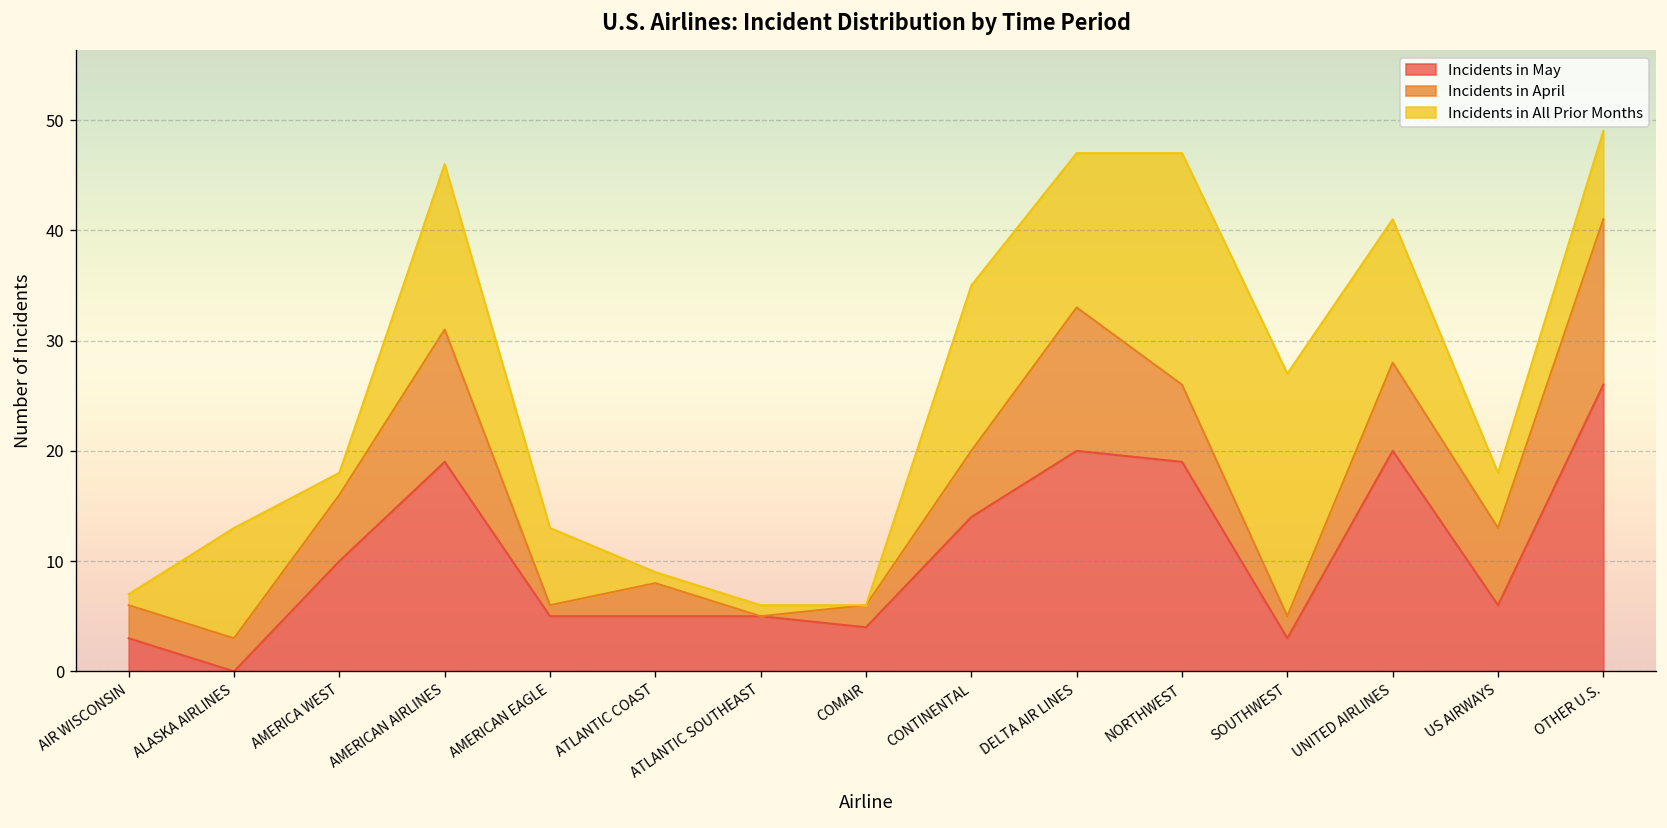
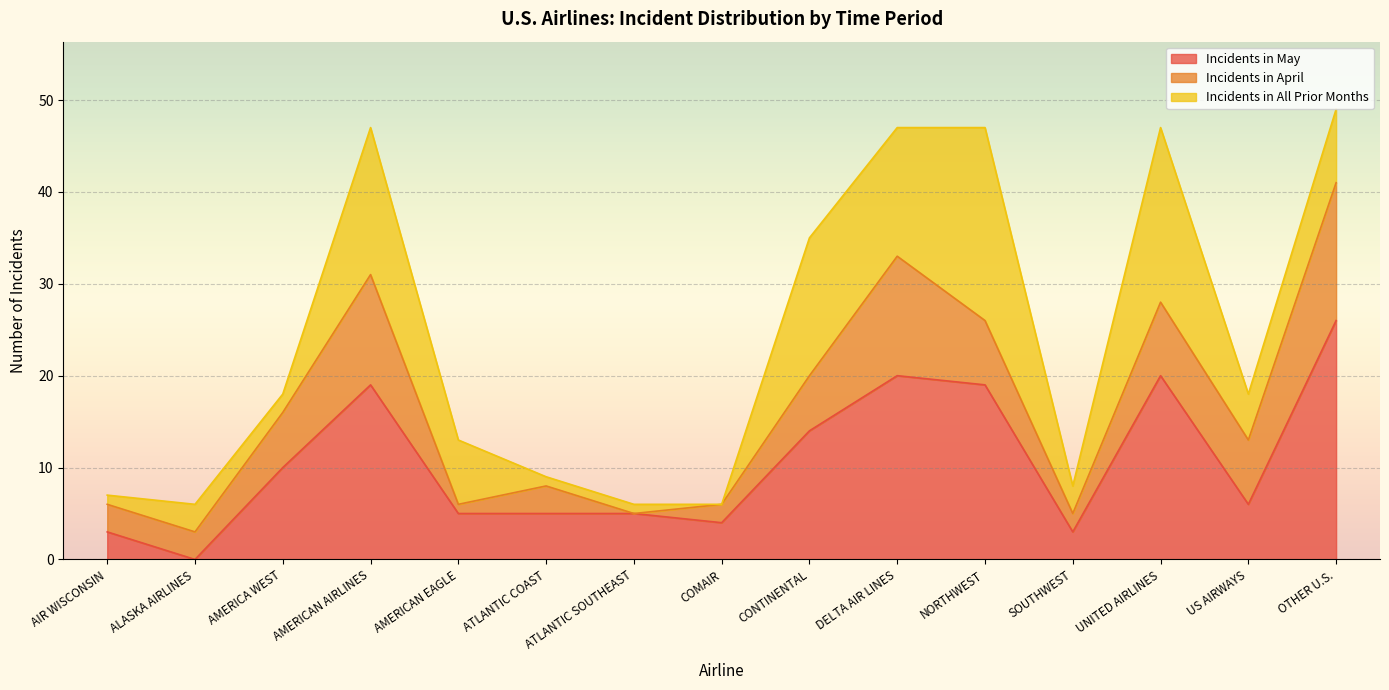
Incidents in All Prior Months, ALASKA AIRLINES: 10 -> 3
Incidents in All Prior Months, AMERICAN AIRLINES: 15 -> 16
Incidents in All Prior Months, SOUTHWEST: 22 -> 3
Incidents in All Prior Months, UNITED AIRLINES: 13 -> 19
